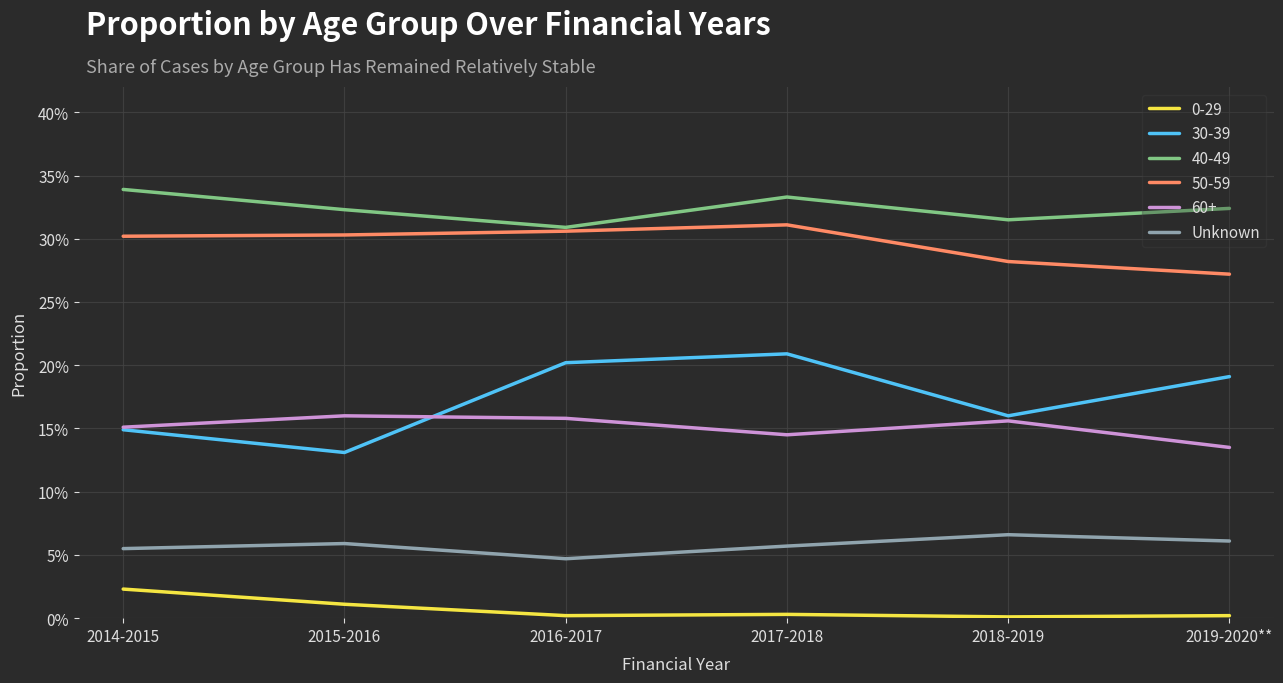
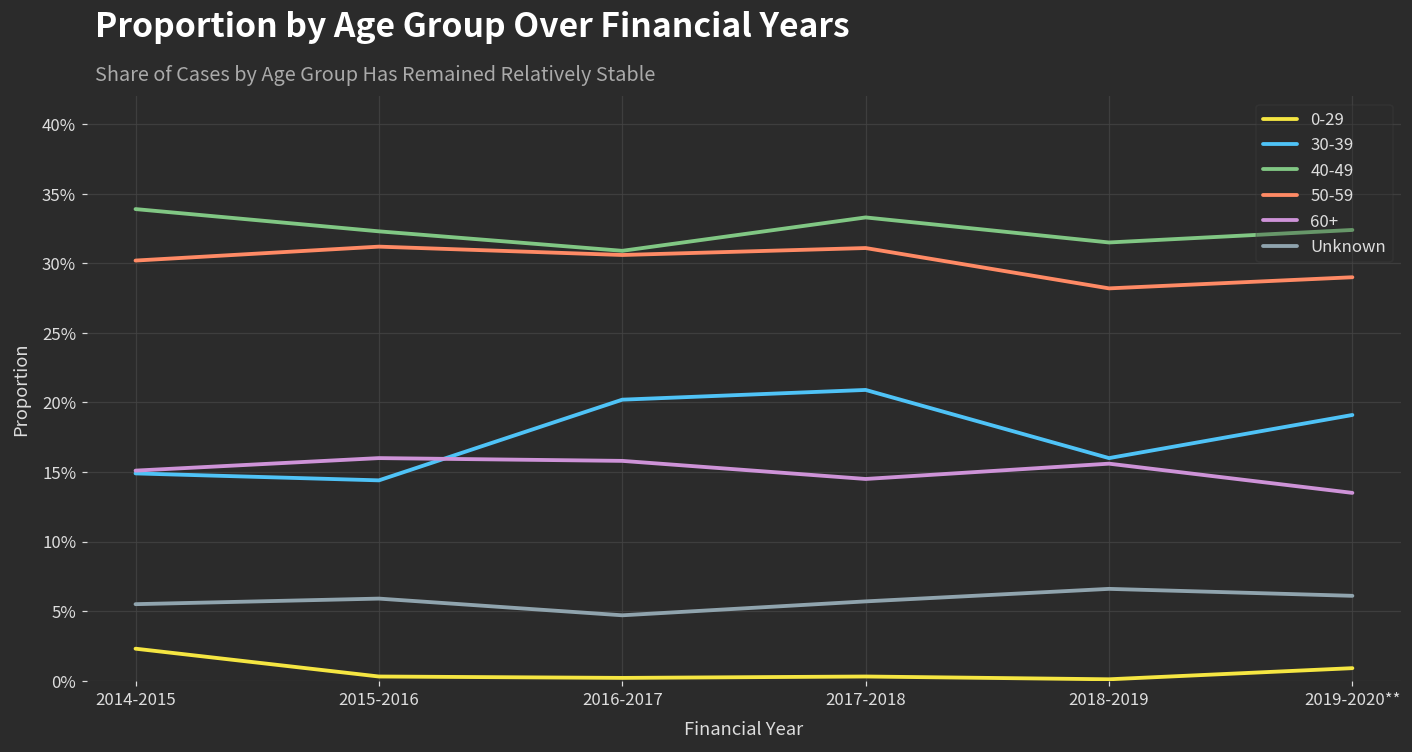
0-29, 2015-2016: 1.1% -> 0.3%
30-39, 2015-2016: 13.1% -> 14.4%
50-59, 2015-2016: 30.3% -> 31.2%
0-29, 2019-2020**: 0.2% -> 0.9%
50-59, 2019-2020**: 27.2% -> 29.0%
